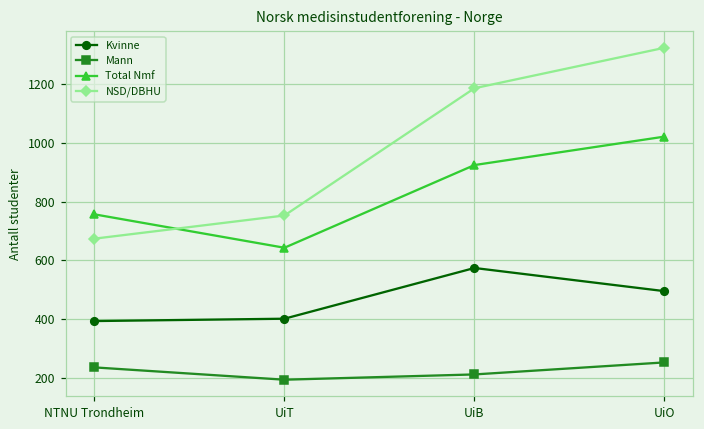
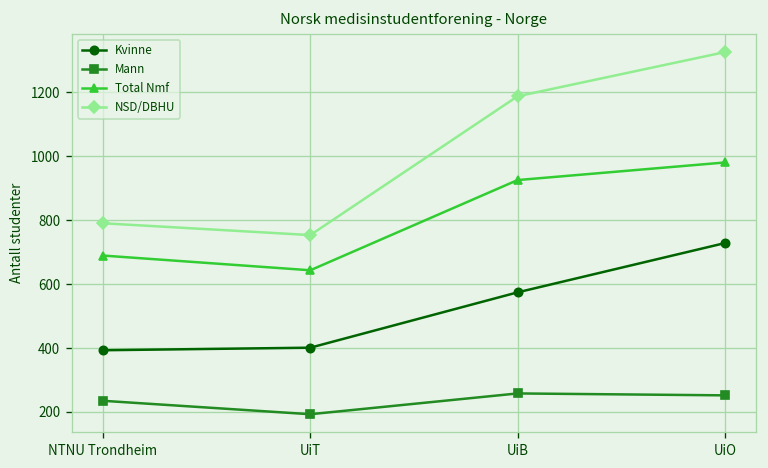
Total Nmf, NTNU Trondheim: 760 -> 690
NSD/DBHU, NTNU Trondheim: 670 -> 790
Mann, UiB: 210 -> 260
Kvinne, UiO: 500 -> 730
Total Nmf, UiO: 1020 -> 980
